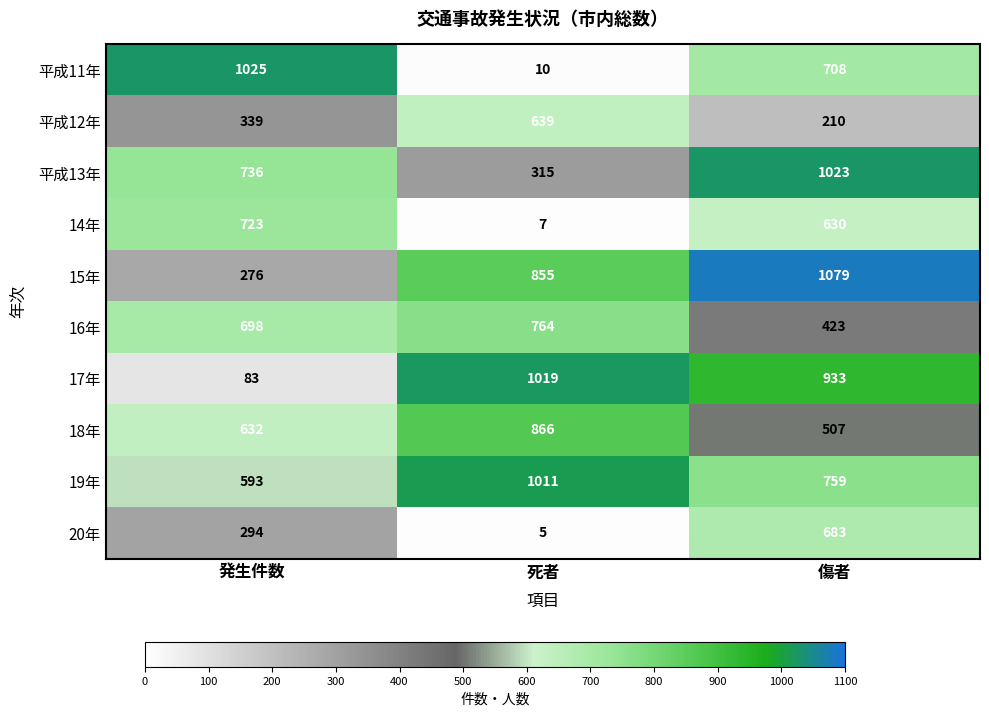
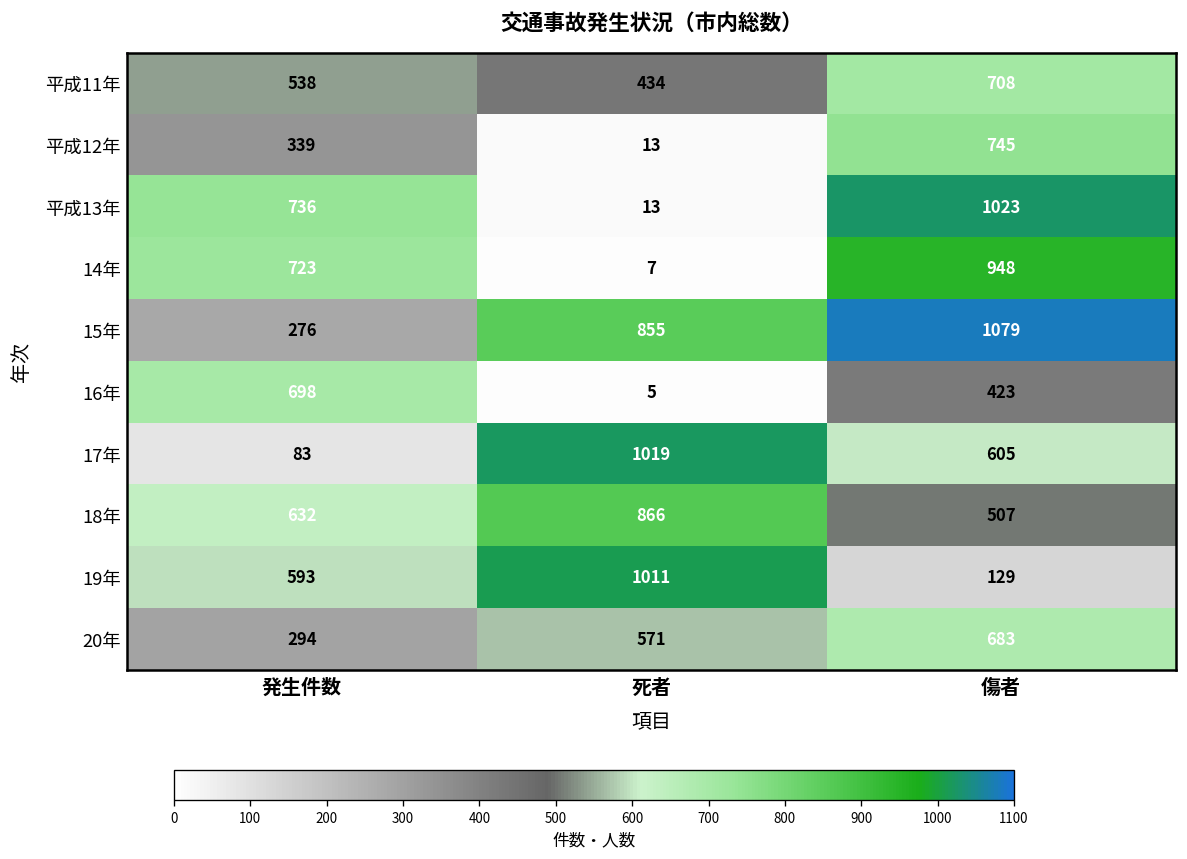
平成11年, 発生件数: 1025 -> 538
平成11年, 死者: 10 -> 434
平成12年, 死者: 639 -> 13
平成12年, 傷者: 210 -> 745
平成13年, 死者: 315 -> 13
14年, 傷者: 630 -> 948
16年, 死者: 764 -> 5
17年, 傷者: 933 -> 605
19年, 傷者: 759 -> 129
20年, 死者: 5 -> 571
